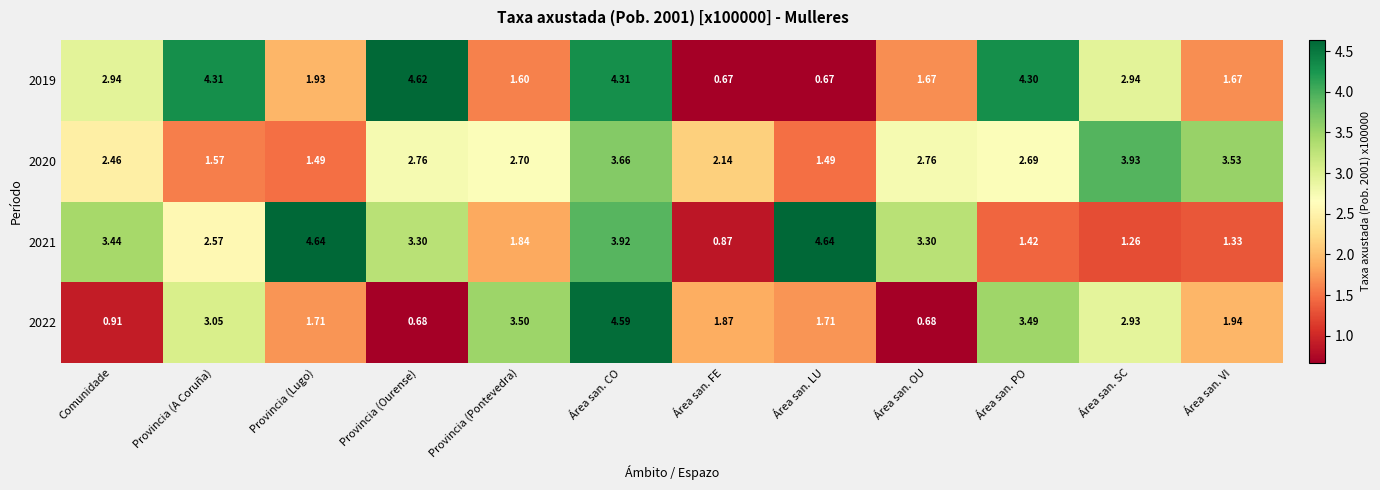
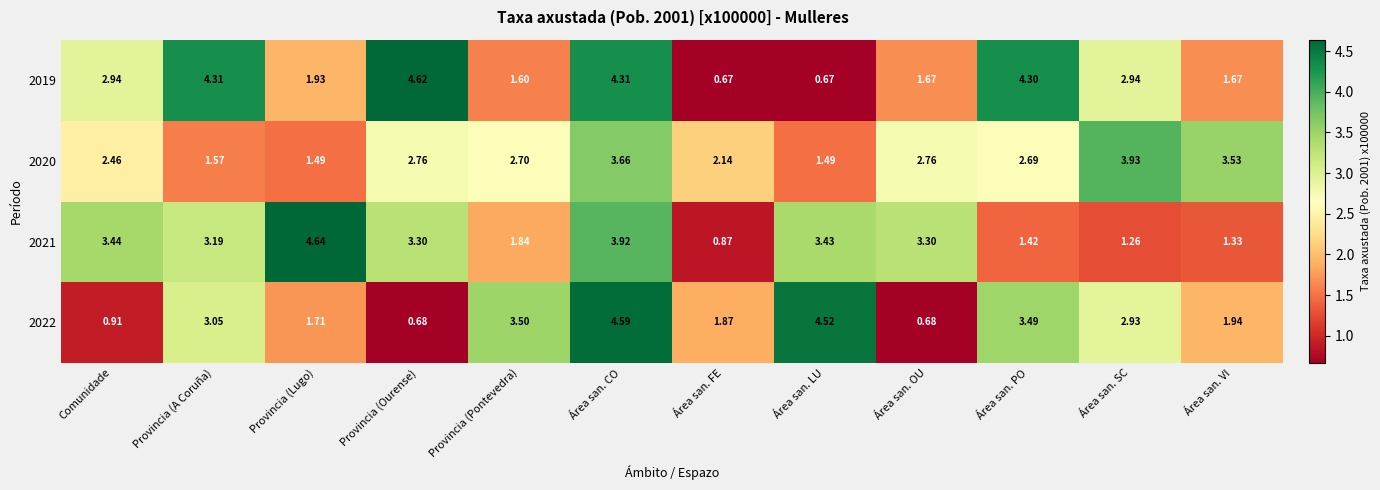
2021, Provincia (A Coruña): 2.57 -> 3.19
2021, Área san. LU: 4.64 -> 3.43
2022, Área san. LU: 1.71 -> 4.52
